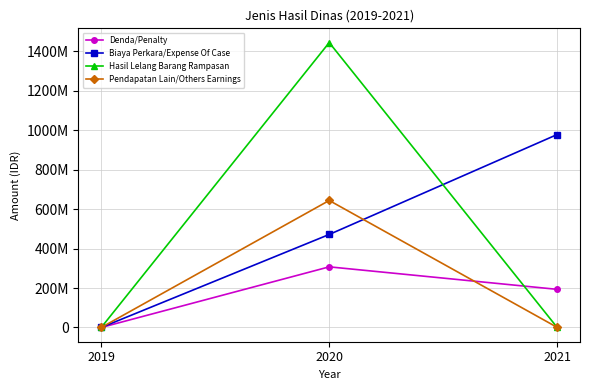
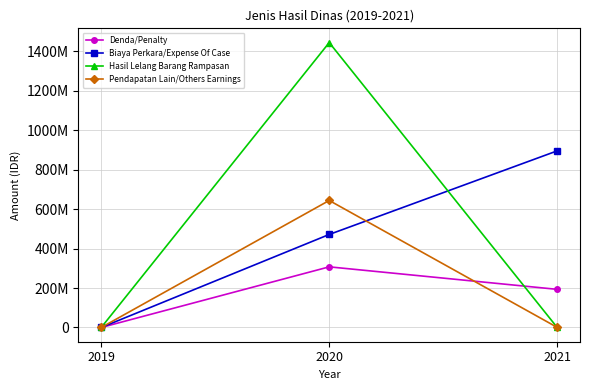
Biaya Perkara/Expense Of Case, 2021: 980000000 -> 900000000
